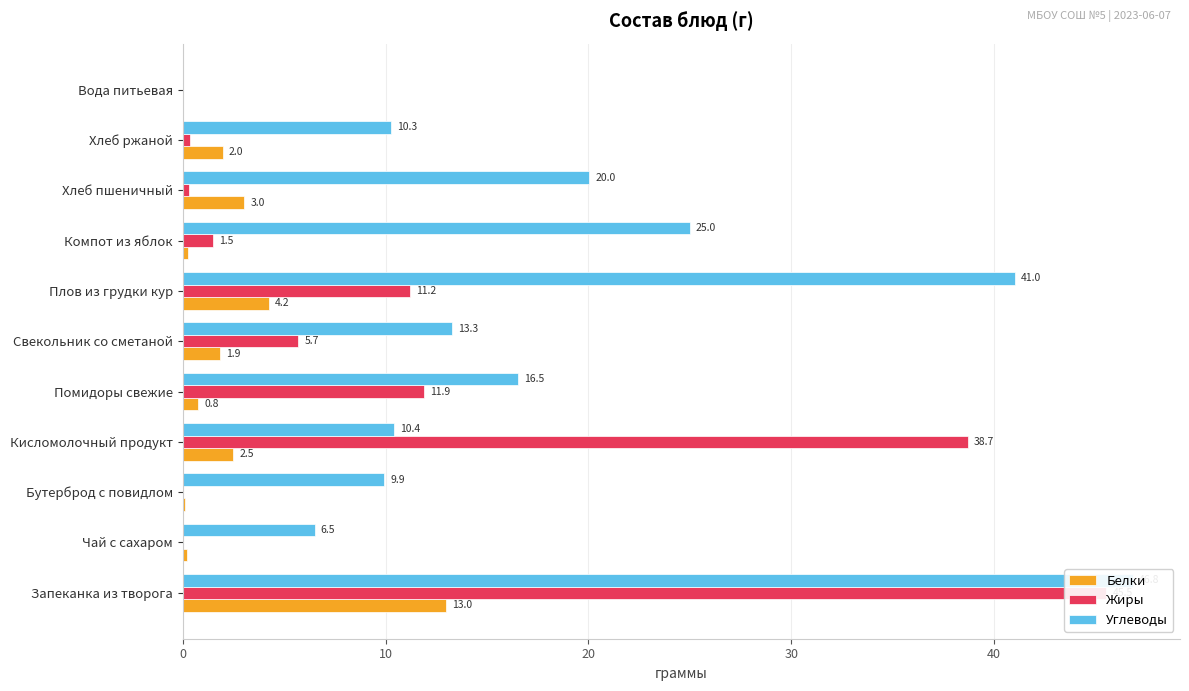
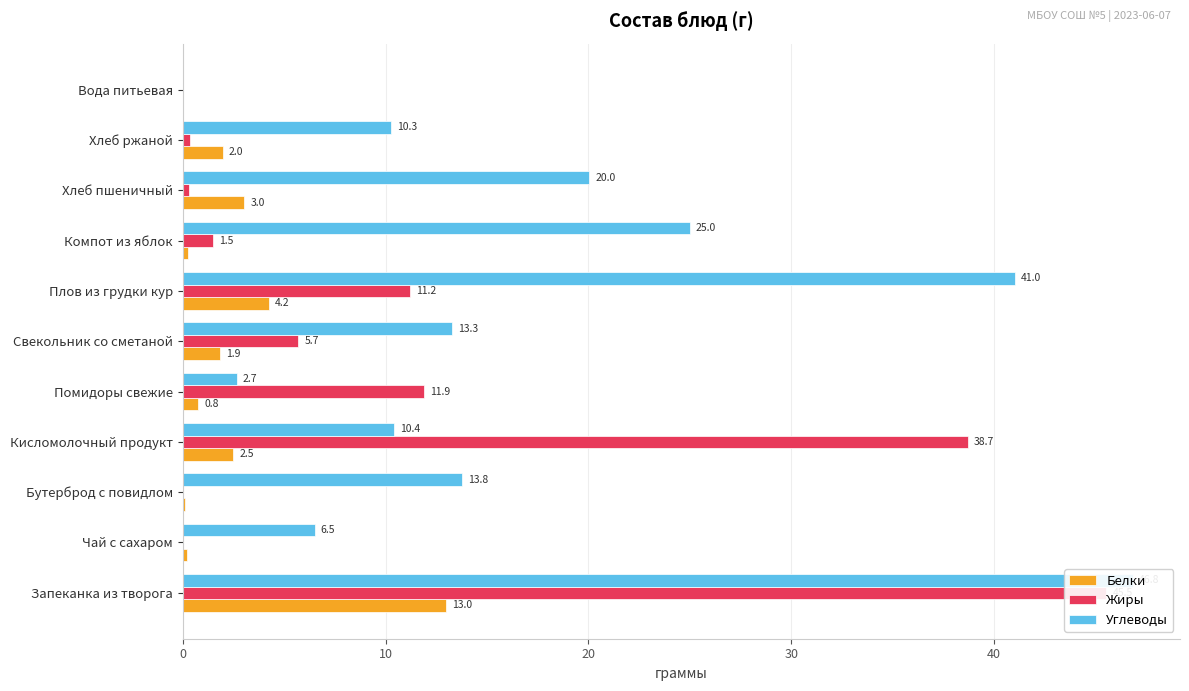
Углеводы, Помидоры свежие: 16.5 -> 2.7
Углеводы, Бутерброд с повидлом: 9.9 -> 13.8
